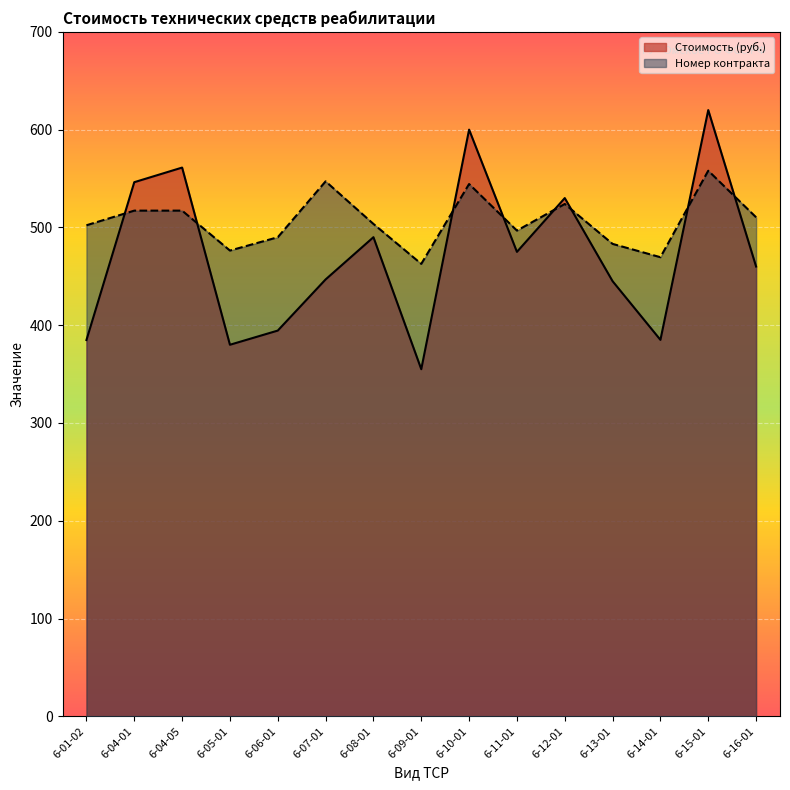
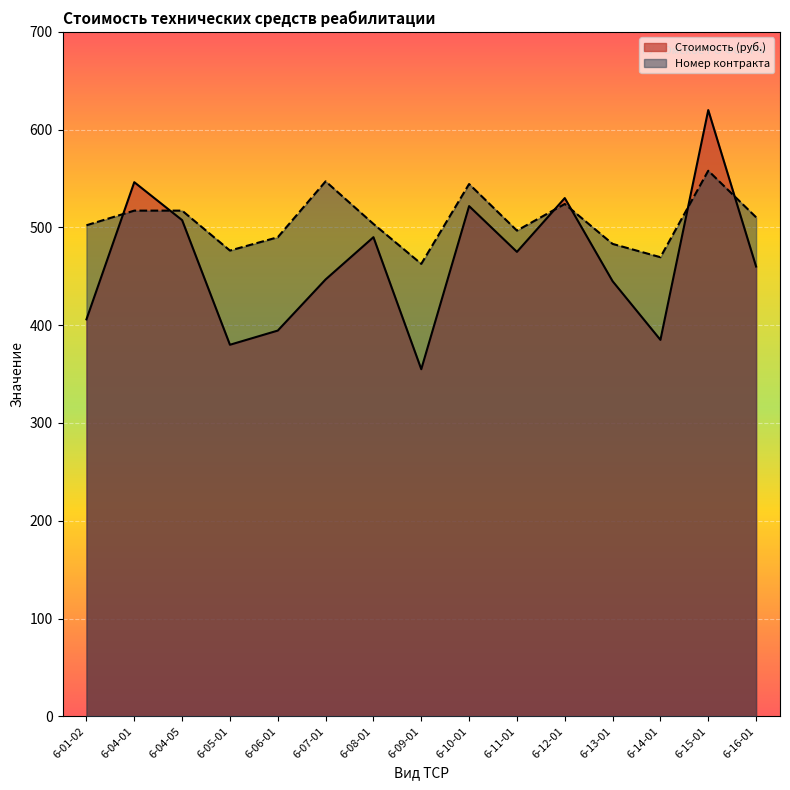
Стоимость (руб.), 6-01-02: 380 -> 410
Стоимость (руб.), 6-04-05: 560 -> 510
Стоимость (руб.), 6-10-01: 600 -> 520
